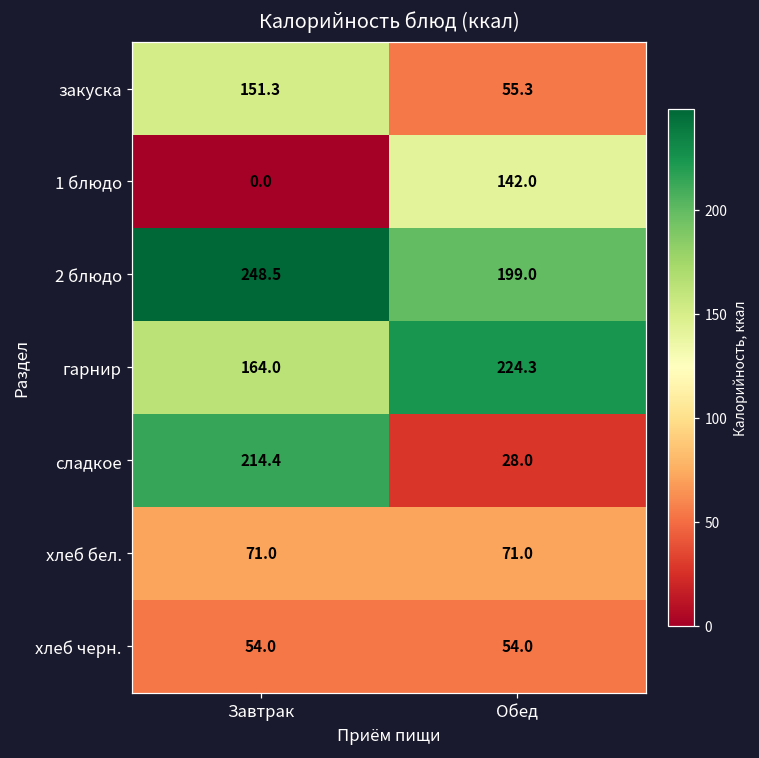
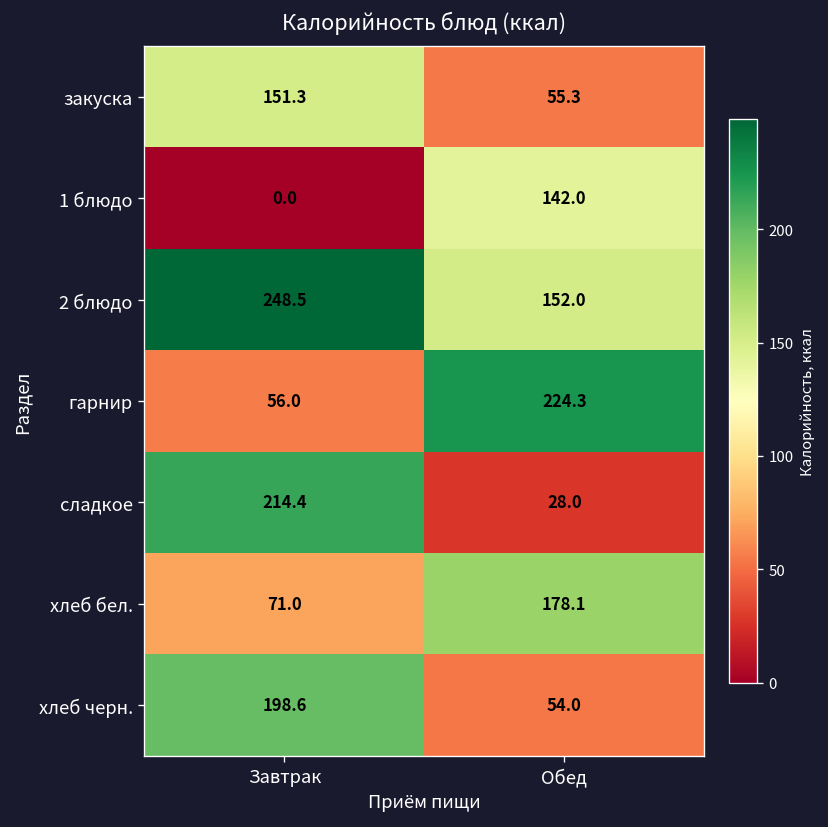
2 блюдо, Обед: 199.0 -> 152.0
гарнир, Завтрак: 164.0 -> 56.0
хлеб бел., Обед: 71.0 -> 178.1
хлеб черн., Завтрак: 54.0 -> 198.6
